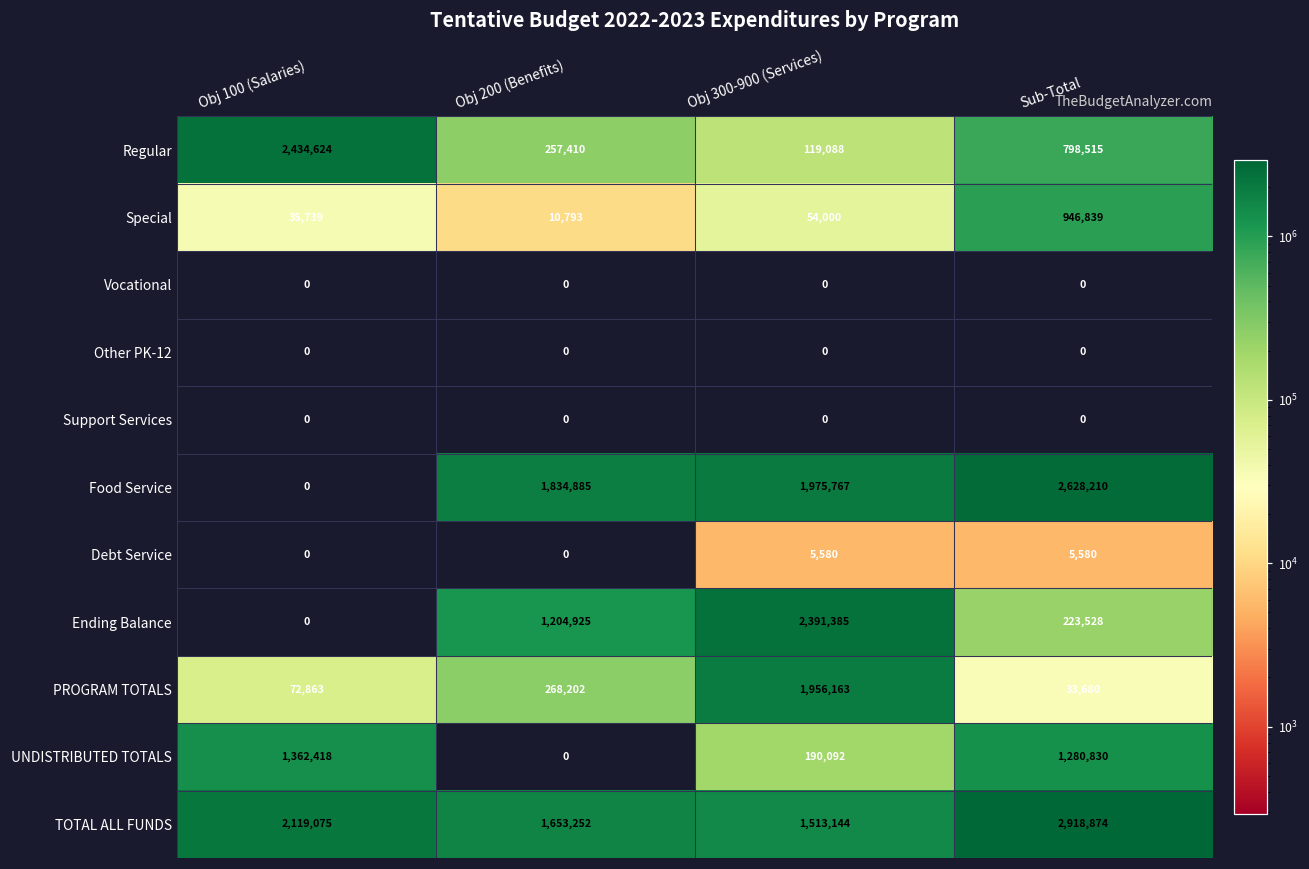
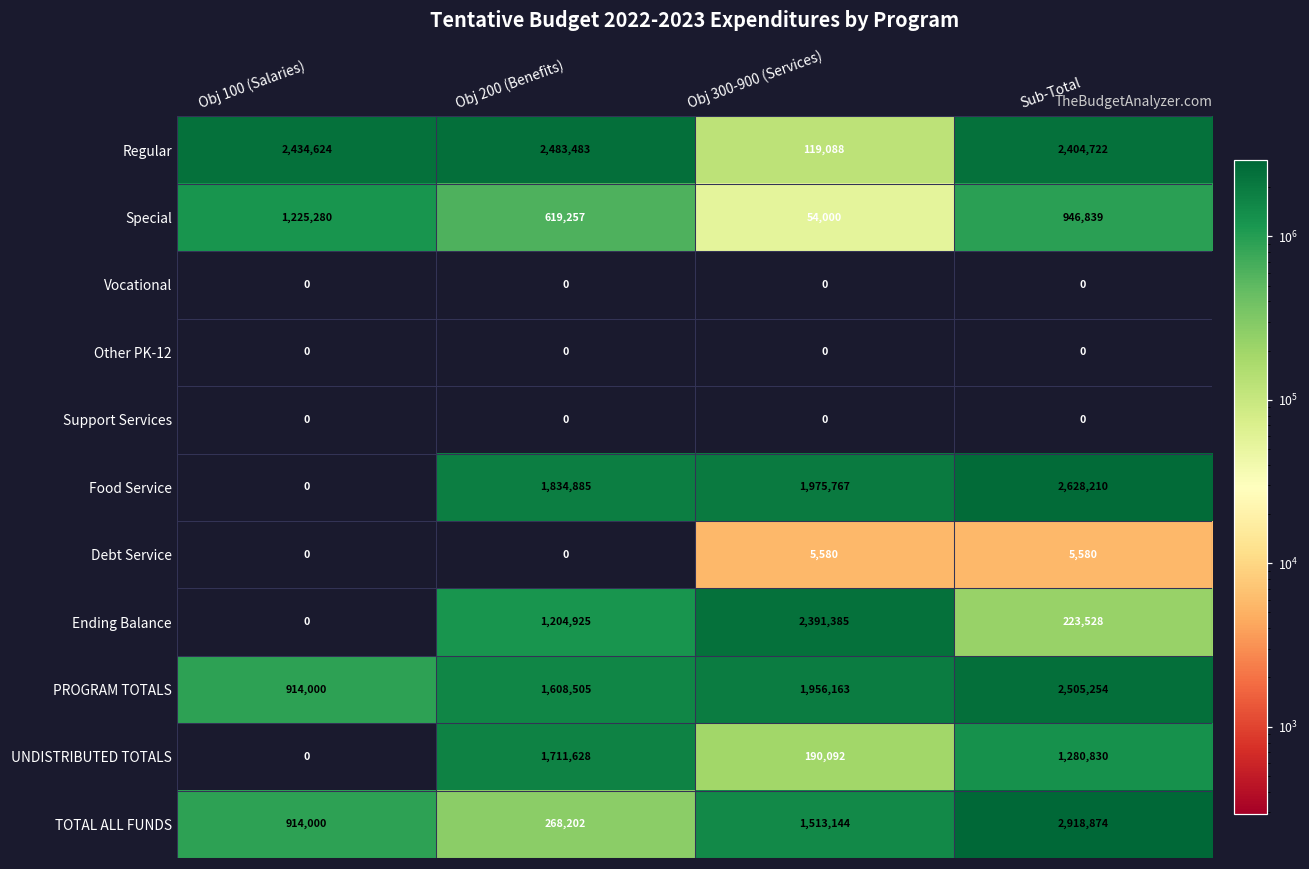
Regular, Obj 200 (Benefits): 257,410 -> 2,483,483
Regular, Sub-Total: 798,515 -> 2,404,722
Special, Obj 100 (Salaries): 35,739 -> 1,225,280
Special, Obj 200 (Benefits): 10,793 -> 619,257
PROGRAM TOTALS, Obj 100 (Salaries): 72,863 -> 914,000
PROGRAM TOTALS, Obj 200 (Benefits): 268,202 -> 1,608,505
PROGRAM TOTALS, Sub-Total: 33,680 -> 2,505,254
UNDISTRIBUTED TOTALS, Obj 100 (Salaries): 1,362,418 -> 0
UNDISTRIBUTED TOTALS, Obj 200 (Benefits): 0 -> 1,711,628
TOTAL ALL FUNDS, Obj 100 (Salaries): 2,119,075 -> 914,000
TOTAL ALL FUNDS, Obj 200 (Benefits): 1,653,252 -> 268,202
